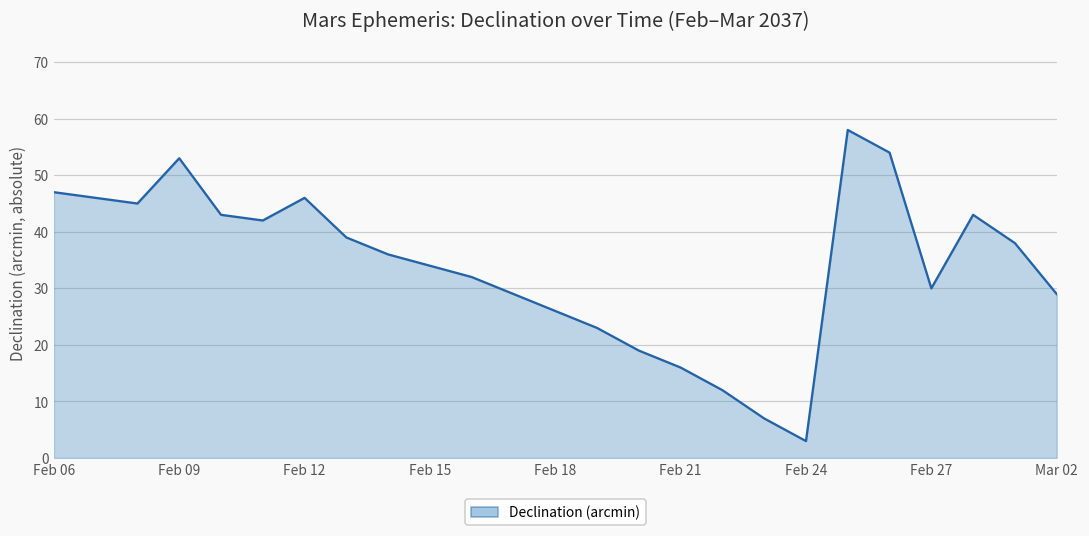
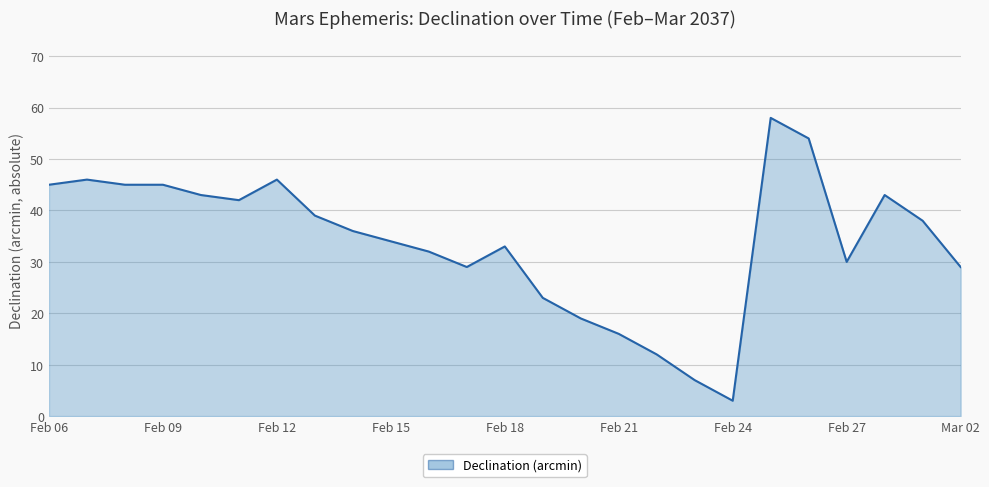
Feb 06: 47 -> 45
Feb 09: 53 -> 45
Feb 18: 26 -> 33
